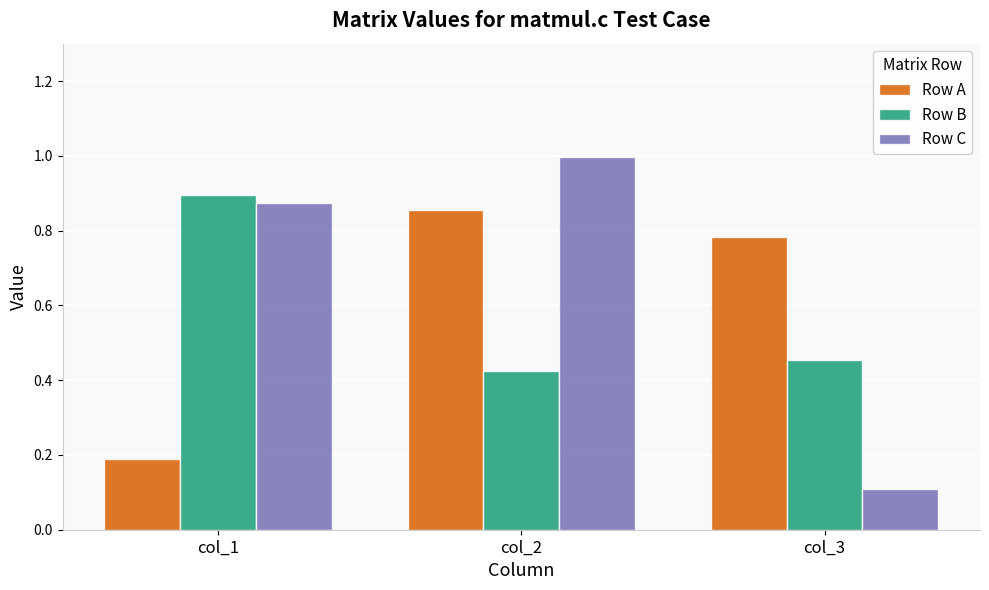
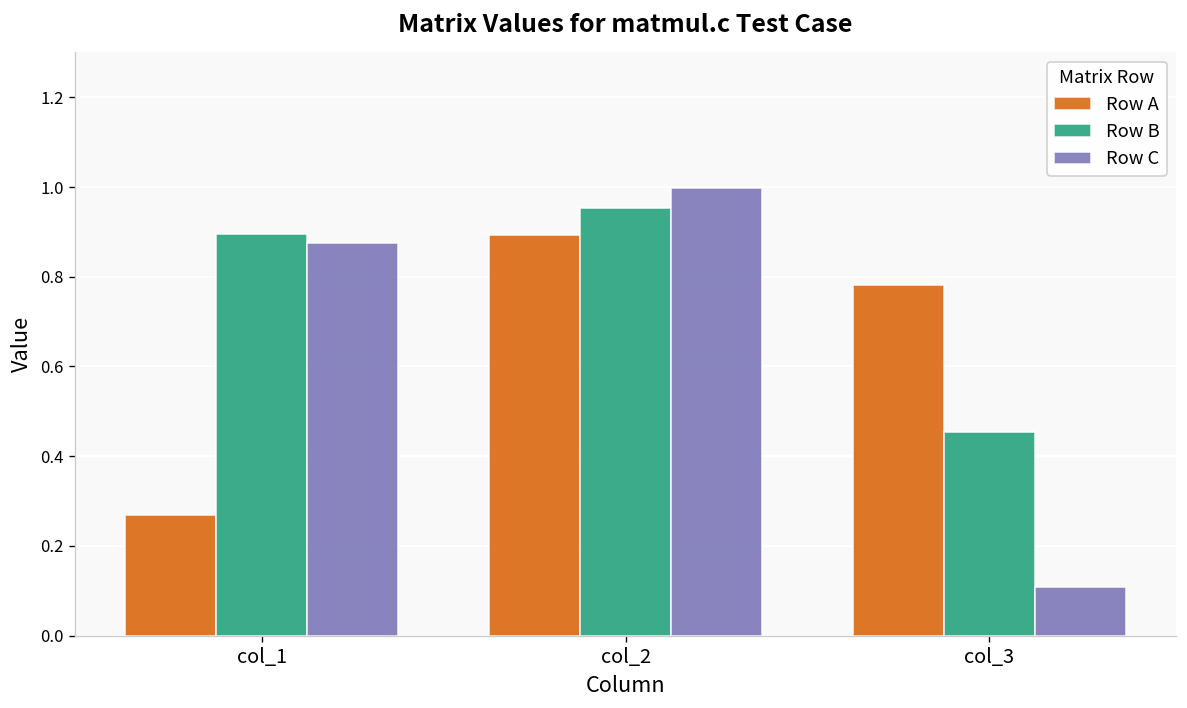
Row A, col_1: 0.19 -> 0.27
Row A, col_2: 0.86 -> 0.89
Row B, col_2: 0.43 -> 0.95
